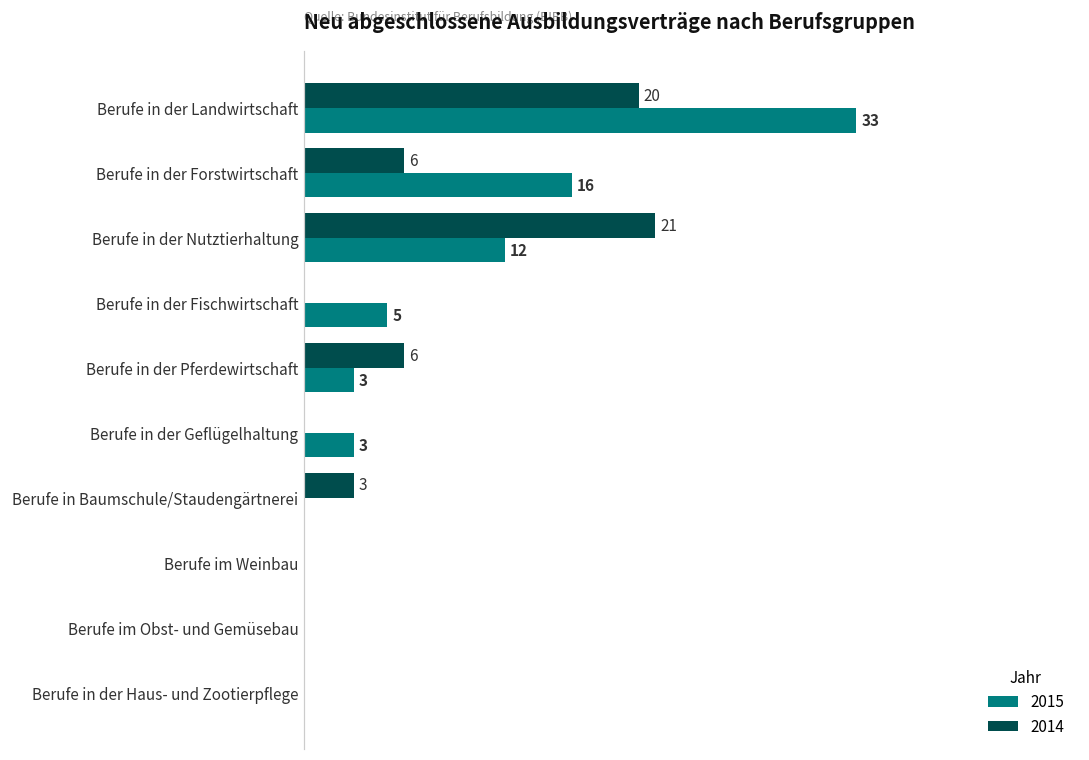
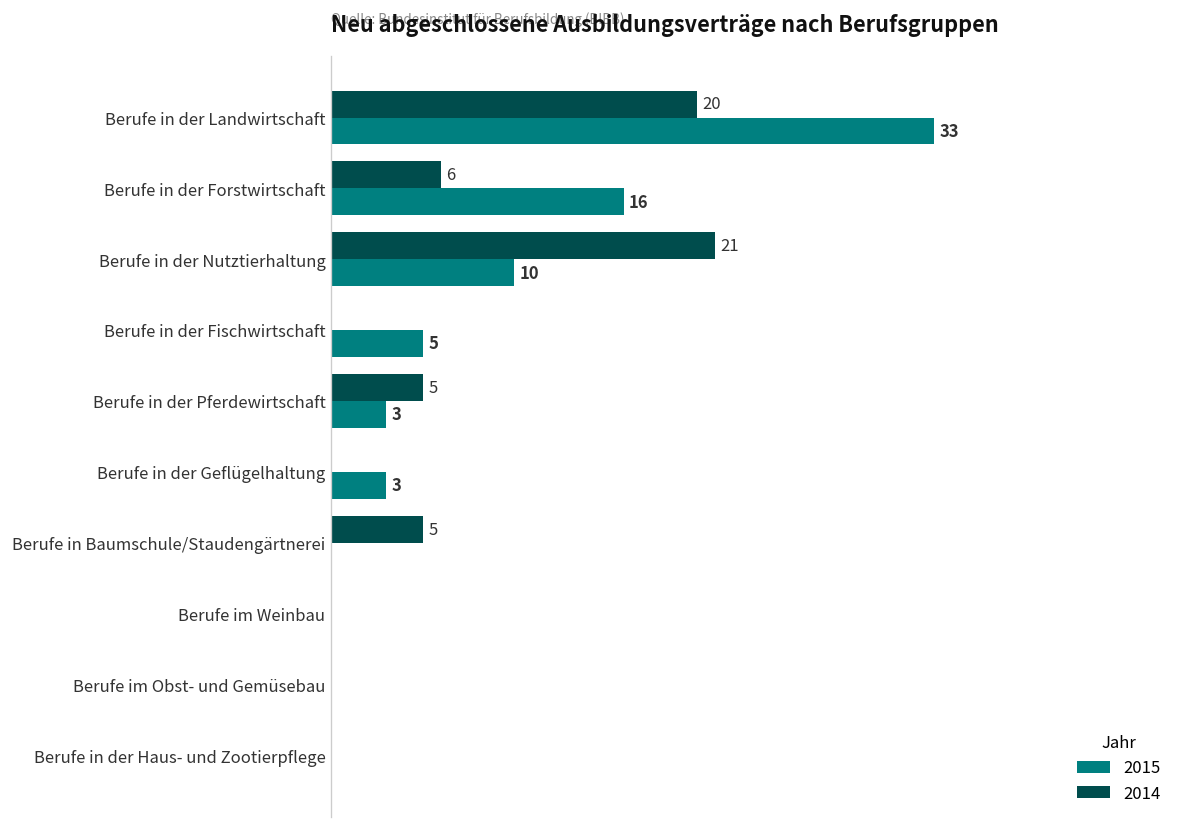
2015, Berufe in der Nutztierhaltung: 12 -> 10
2014, Berufe in der Pferdewirtschaft: 6 -> 5
2014, Berufe in Baumschule/Staudengärtnerei: 3 -> 5
